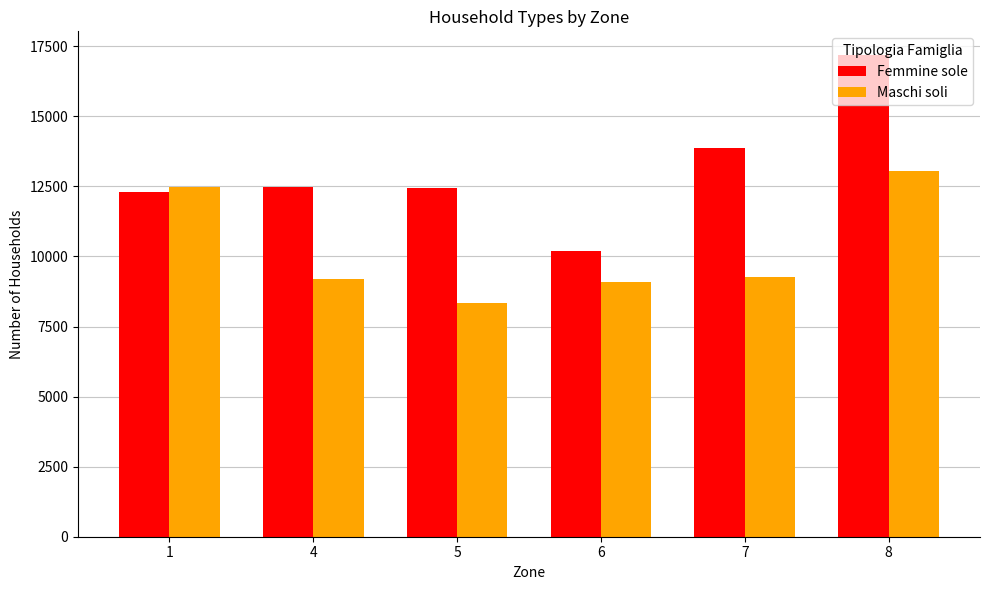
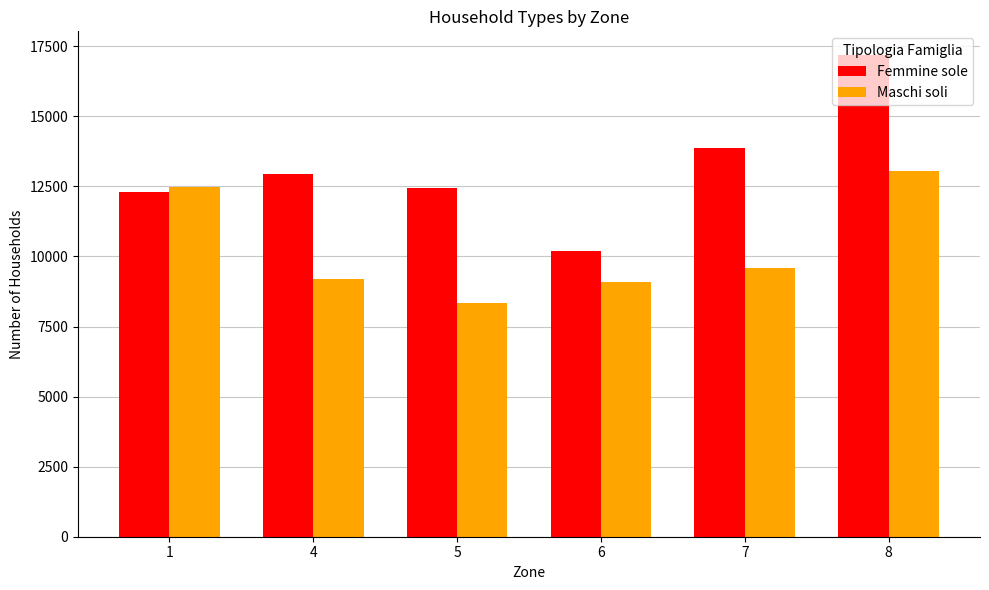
Femmine sole, 4: 12500 -> 12900
Maschi soli, 7: 9300 -> 9600
